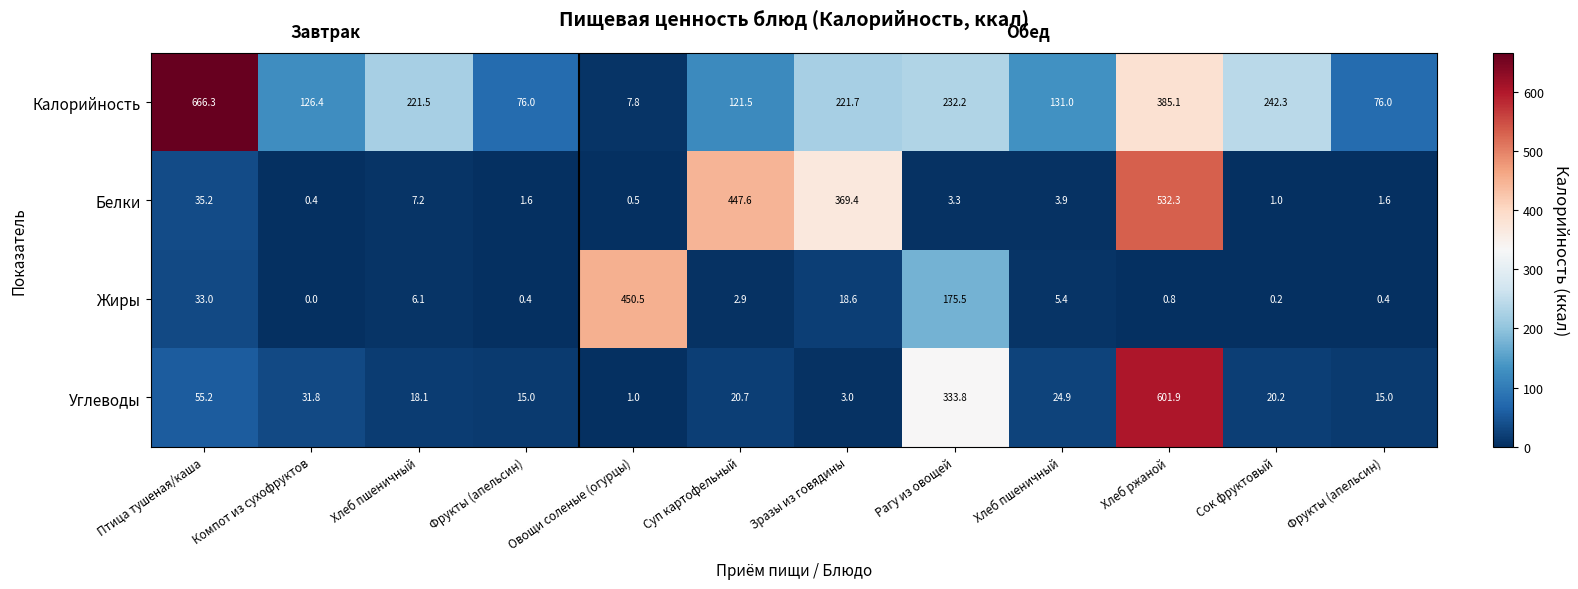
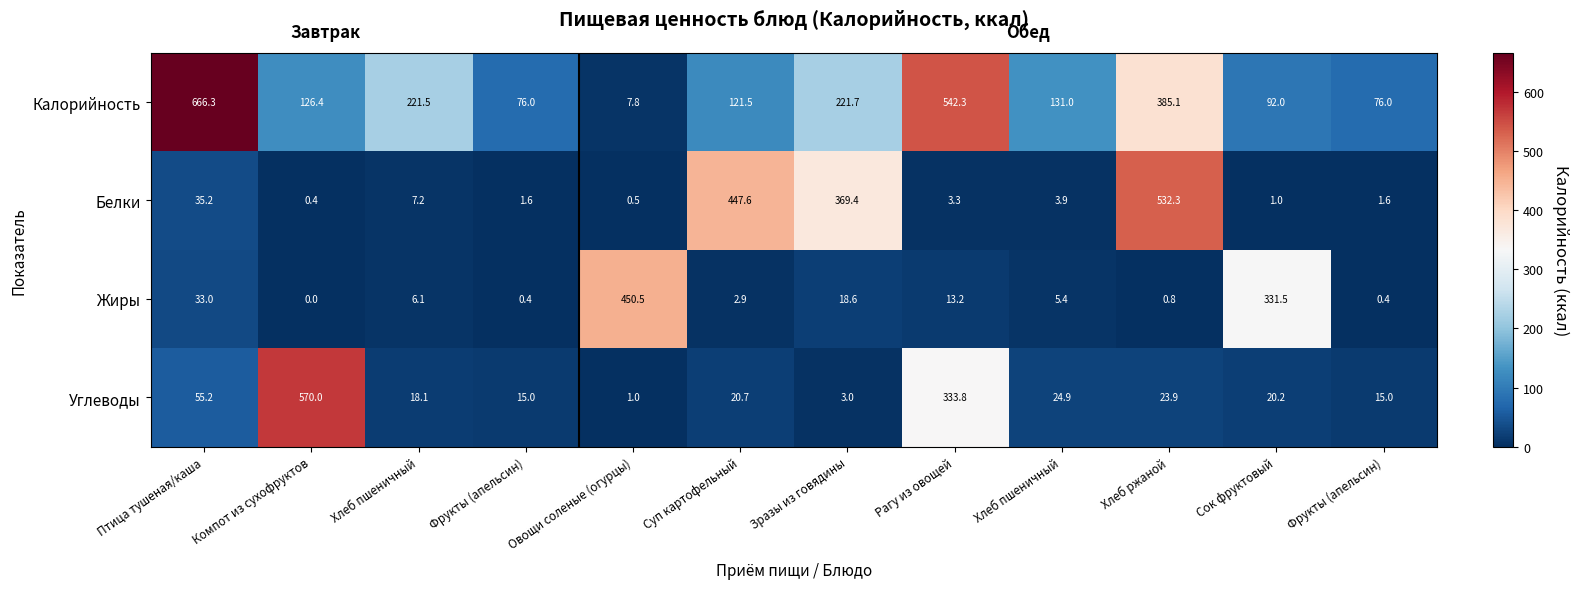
Калорийность, Рагу из овощей: 232.2 -> 542.3
Калорийность, Сок фруктовый: 242.3 -> 92.0
Жиры, Рагу из овощей: 175.5 -> 13.2
Жиры, Сок фруктовый: 0.2 -> 331.5
Углеводы, Компот из сухофруктов: 31.8 -> 570.0
Углеводы, Хлеб ржаной: 601.9 -> 23.9
